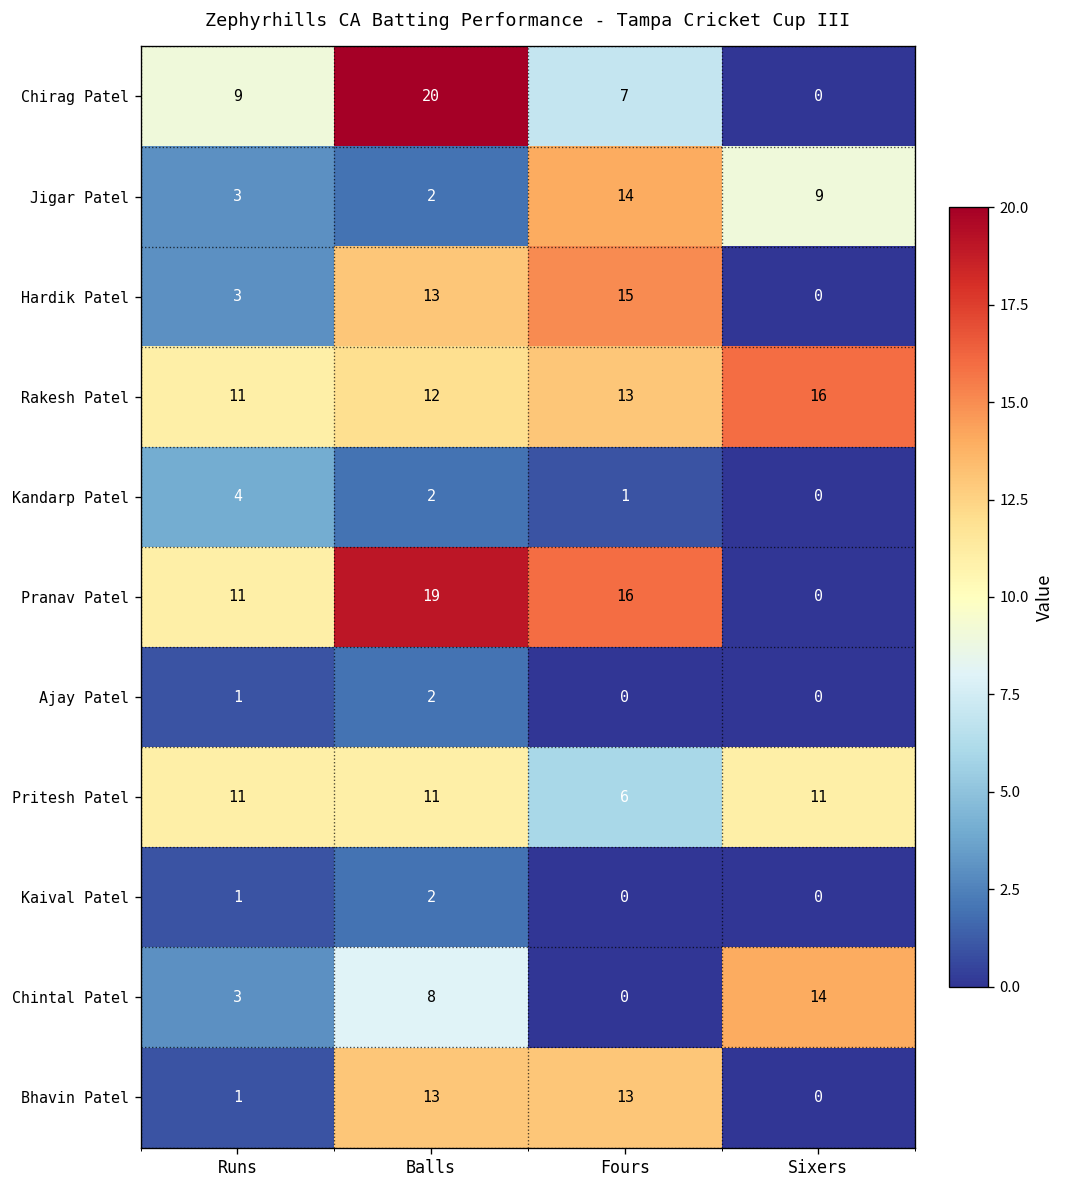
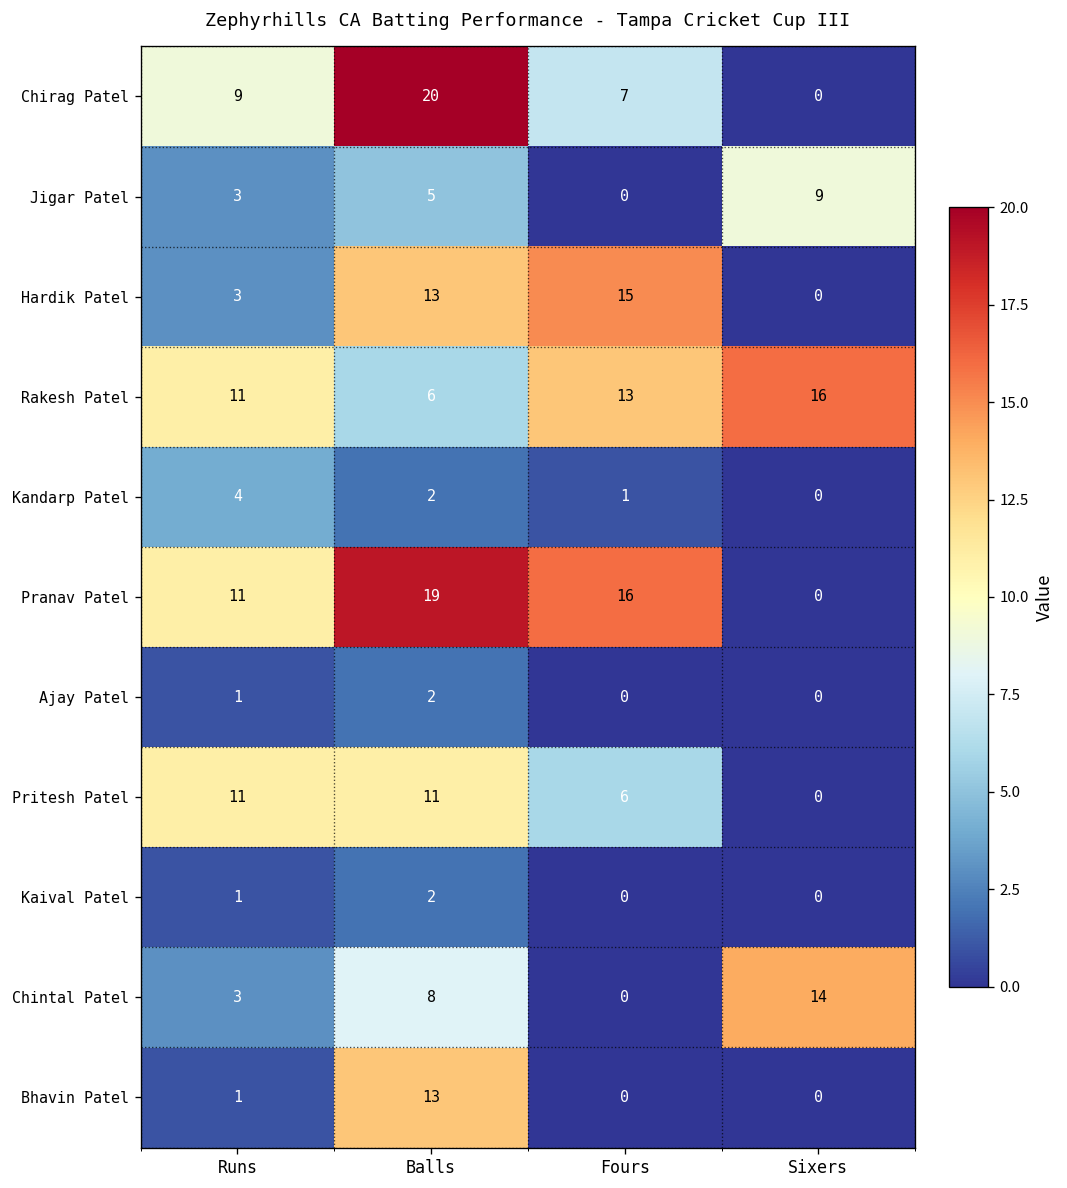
Jigar Patel, Balls: 2 -> 5
Jigar Patel, Fours: 14 -> 0
Rakesh Patel, Balls: 12 -> 6
Pritesh Patel, Sixers: 11 -> 0
Bhavin Patel, Fours: 13 -> 0
